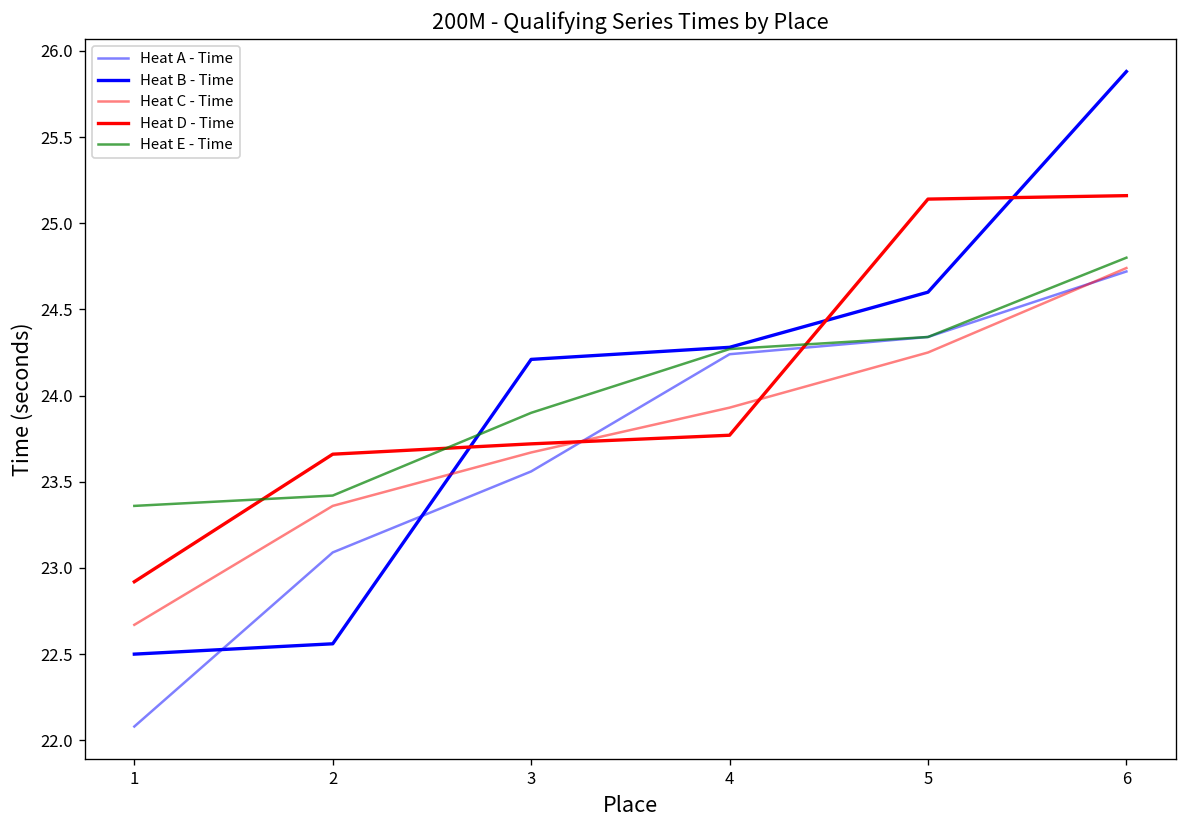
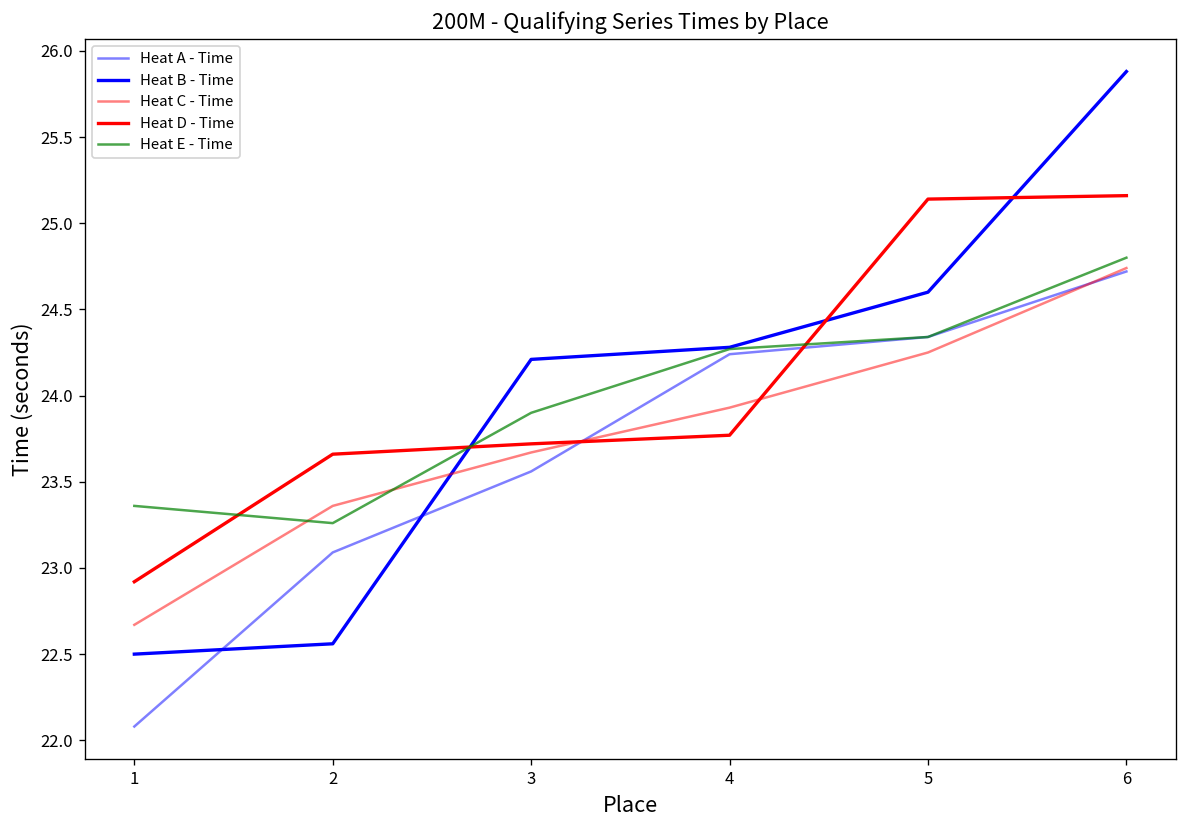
Heat E - Time, 2: 23.42 -> 23.26
